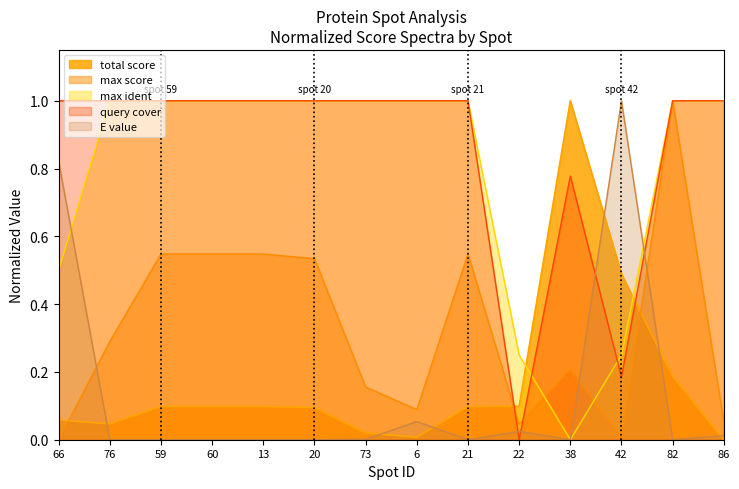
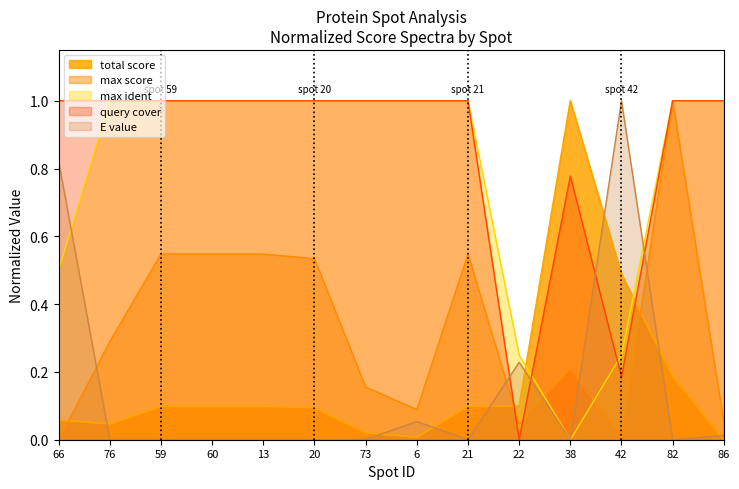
E value, 22: 0.02 -> 0.23
